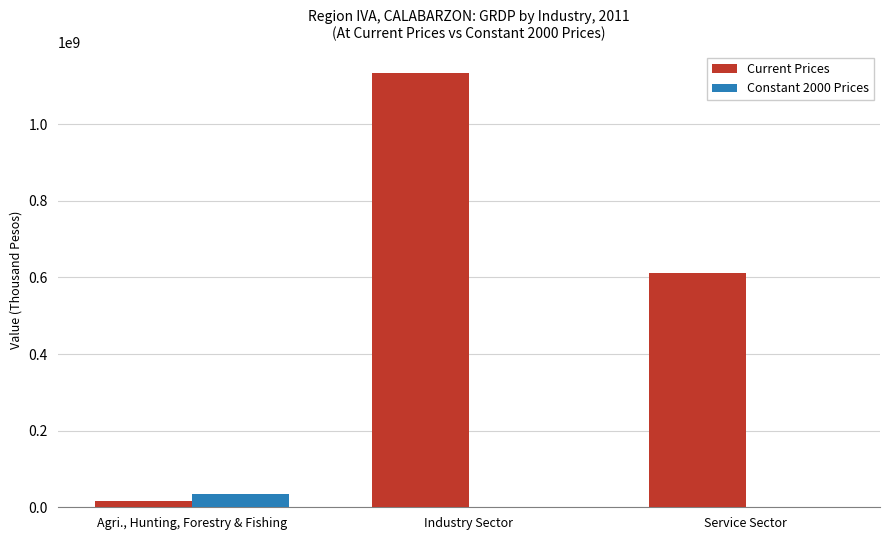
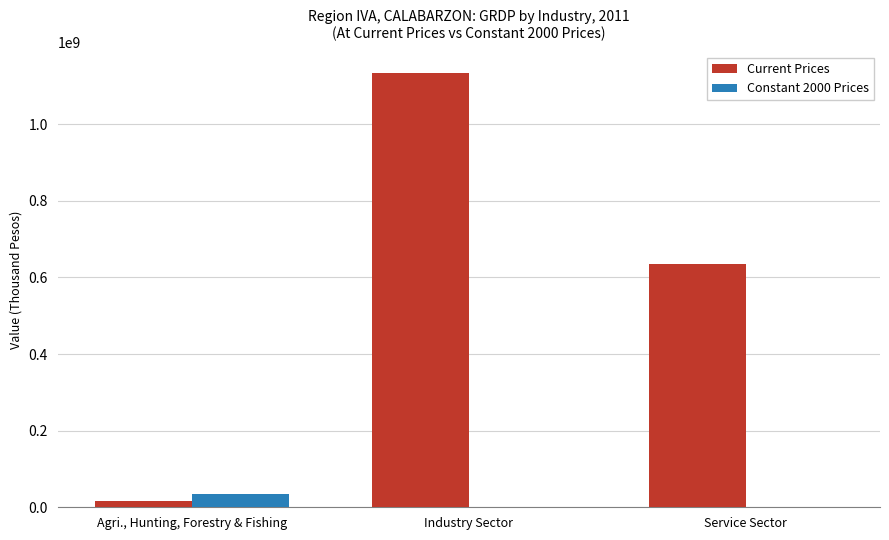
Current Prices, Service Sector: 610000000 -> 630000000
